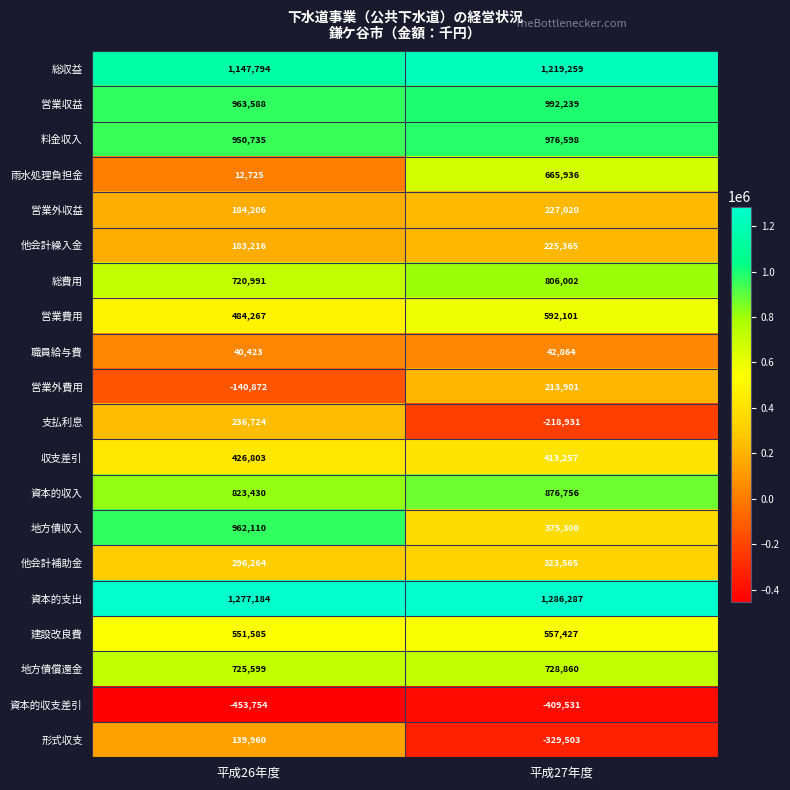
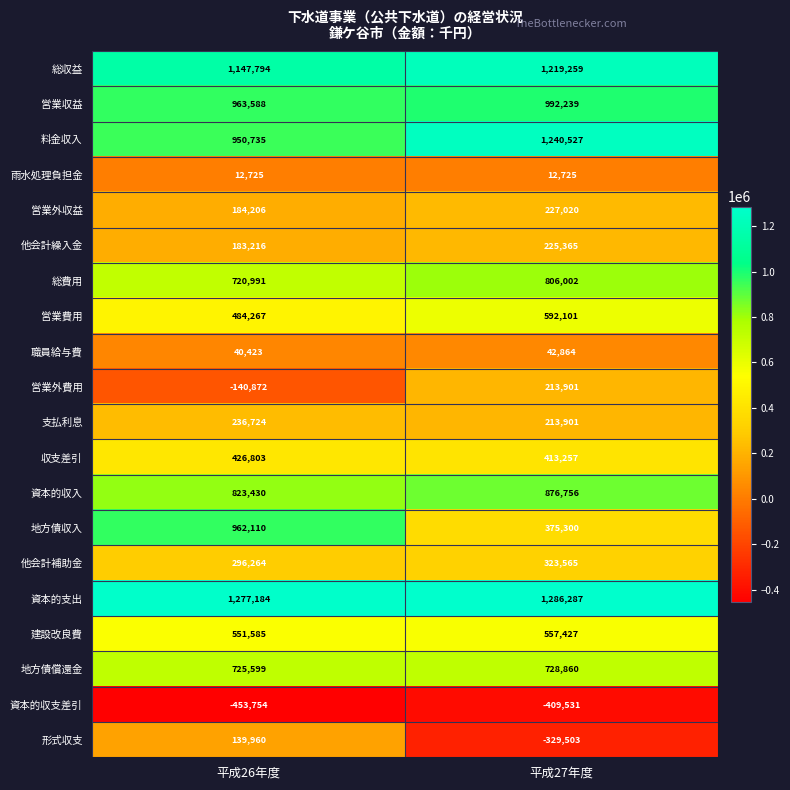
料金収入, 平成27年度: 976,598 -> 1,240,527
雨水処理負担金, 平成27年度: 665,936 -> 12,725
支払利息, 平成27年度: -218,931 -> 213,901
